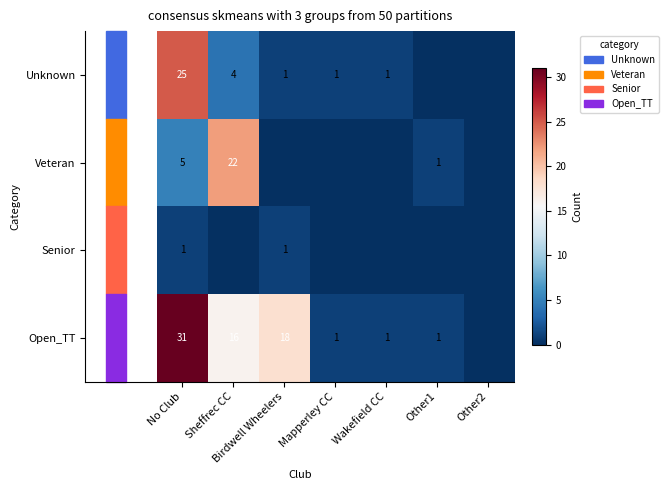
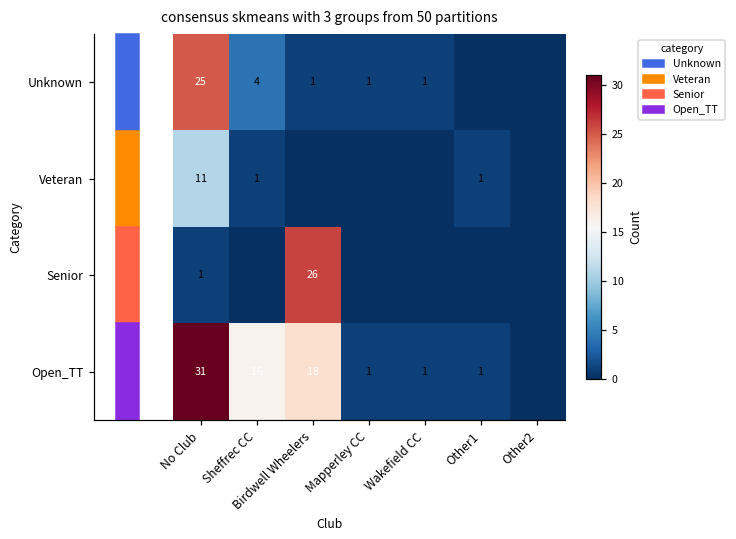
Veteran, No Club: 5 -> 11
Veteran, Sheffrec CC: 22 -> 1
Senior, Birdwell Wheelers: 1 -> 26
